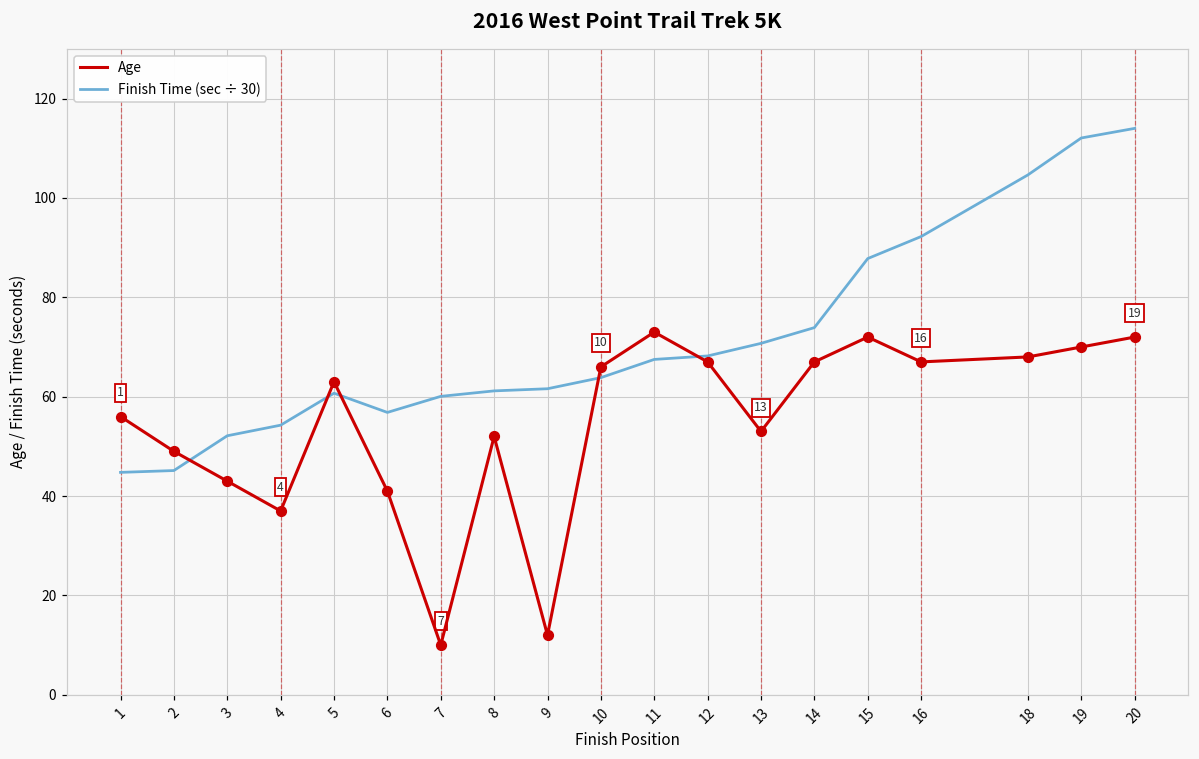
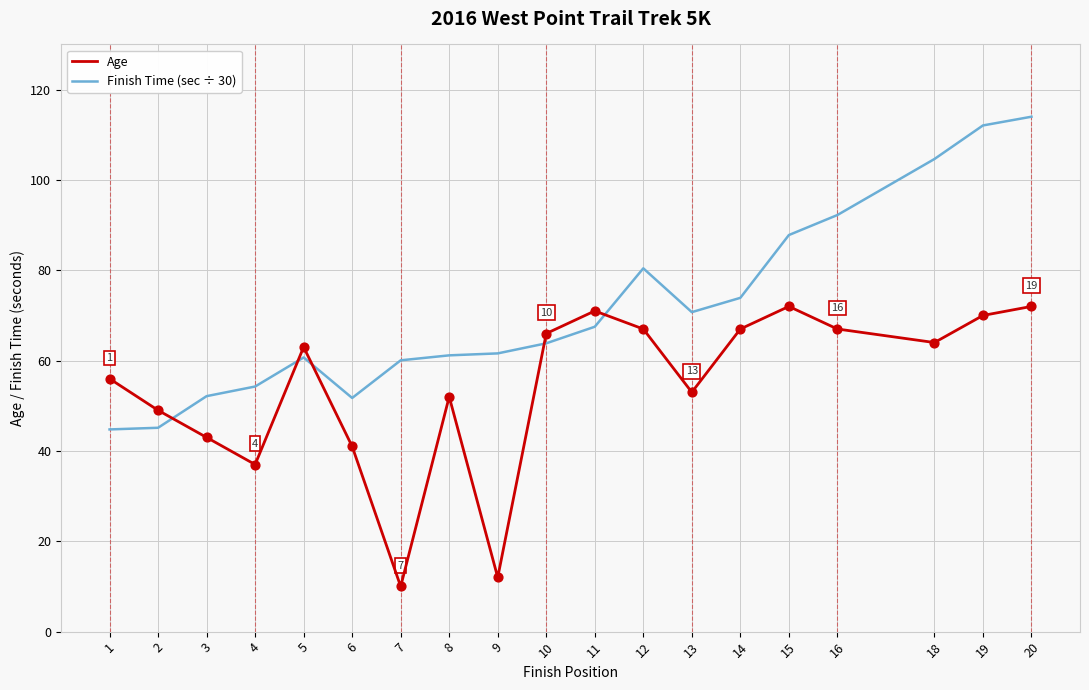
Finish Time (sec ÷ 30), 6: 57 -> 52
Age, 11: 73 -> 71
Finish Time (sec ÷ 30), 12: 68 -> 80
Age, 18: 68 -> 64
